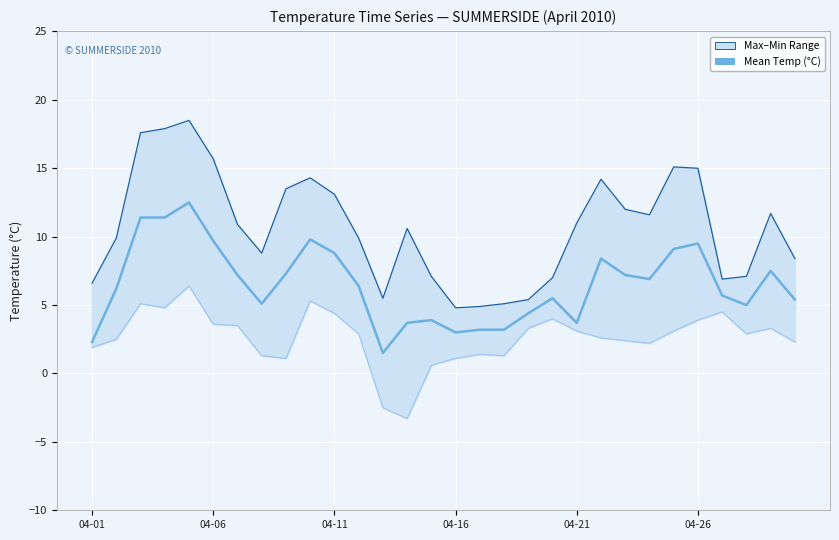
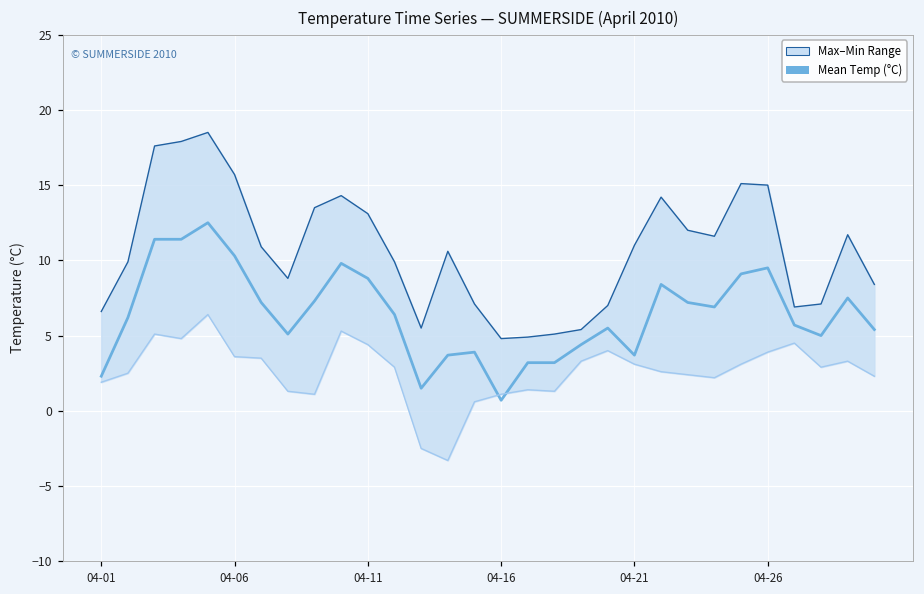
Mean Temp (°C), 04-06: 9.7 -> 10.3
Mean Temp (°C), 04-16: 3.0 -> 0.7
